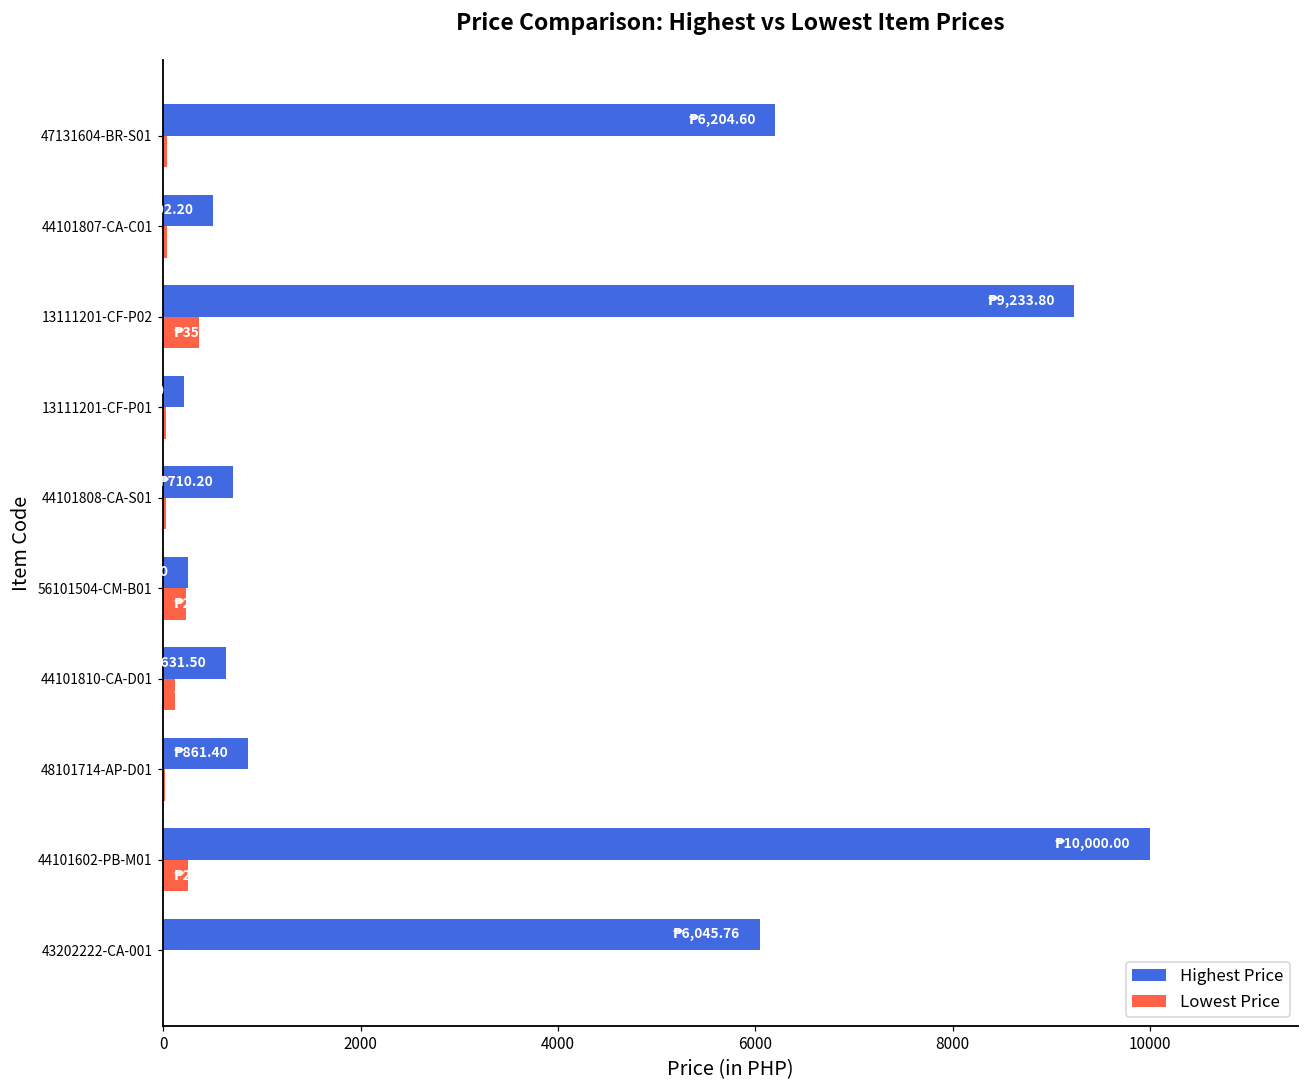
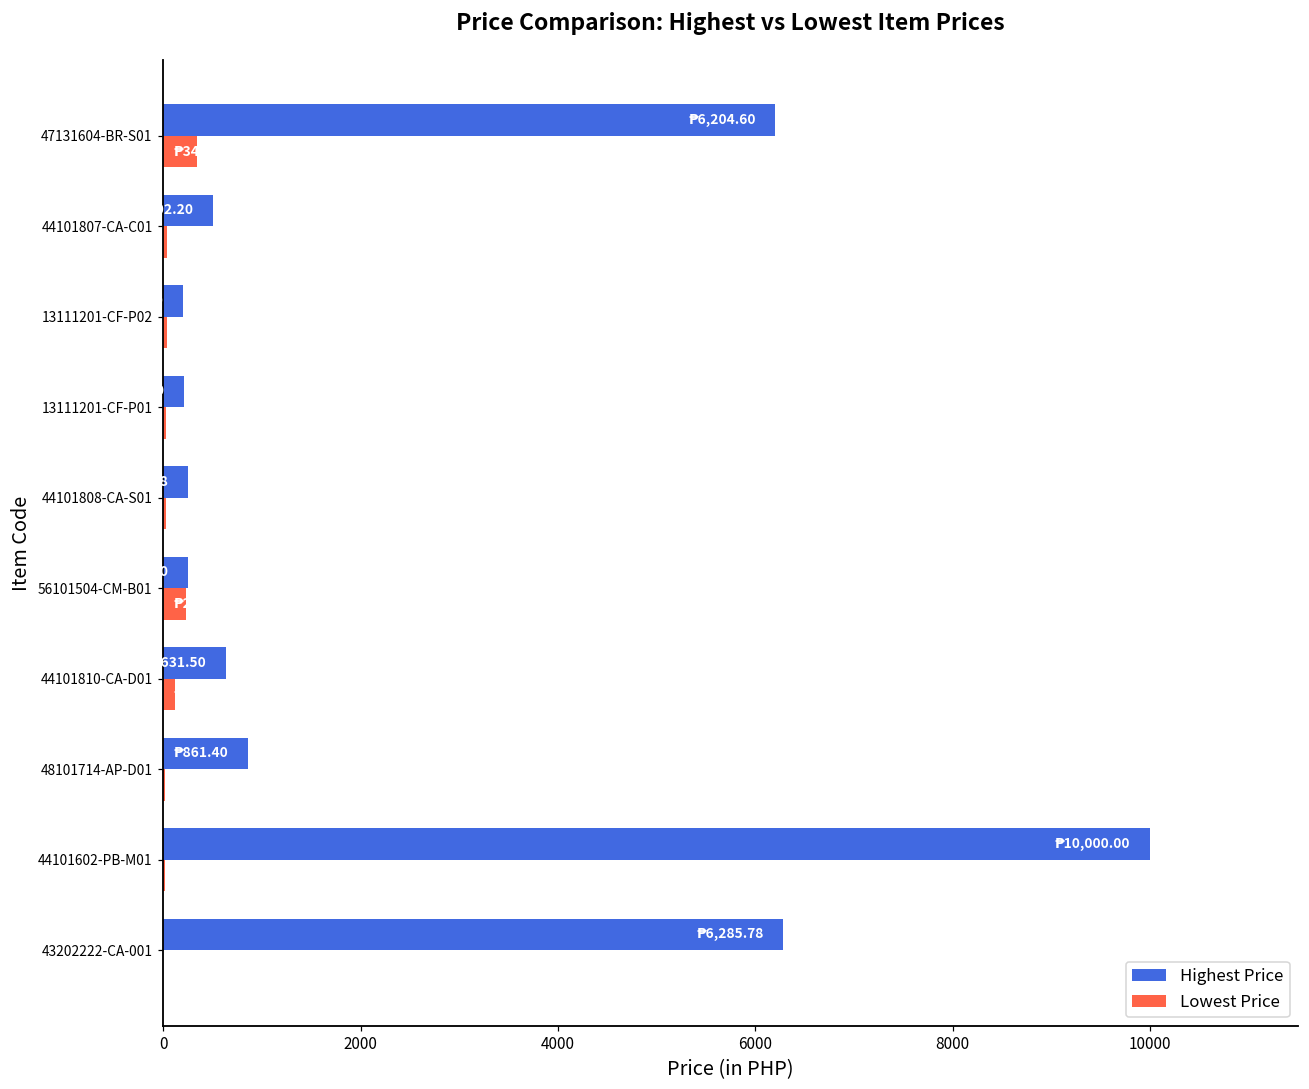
Lowest Price, 47131604-BR-S01: 0 -> 300
Highest Price, 13111201-CF-P02: 9200 -> 200
Lowest Price, 13111201-CF-P02: 400 -> 0
Highest Price, 44101808-CA-S01: 700 -> 200
Lowest Price, 44101602-PB-M01: 200 -> 0
Highest Price, 43202222-CA-001: 6,045.76 -> 6,285.78
